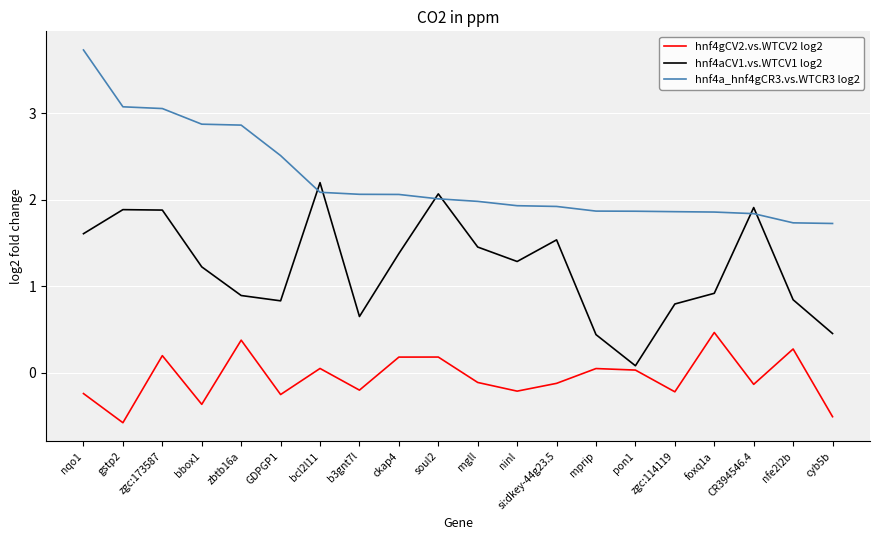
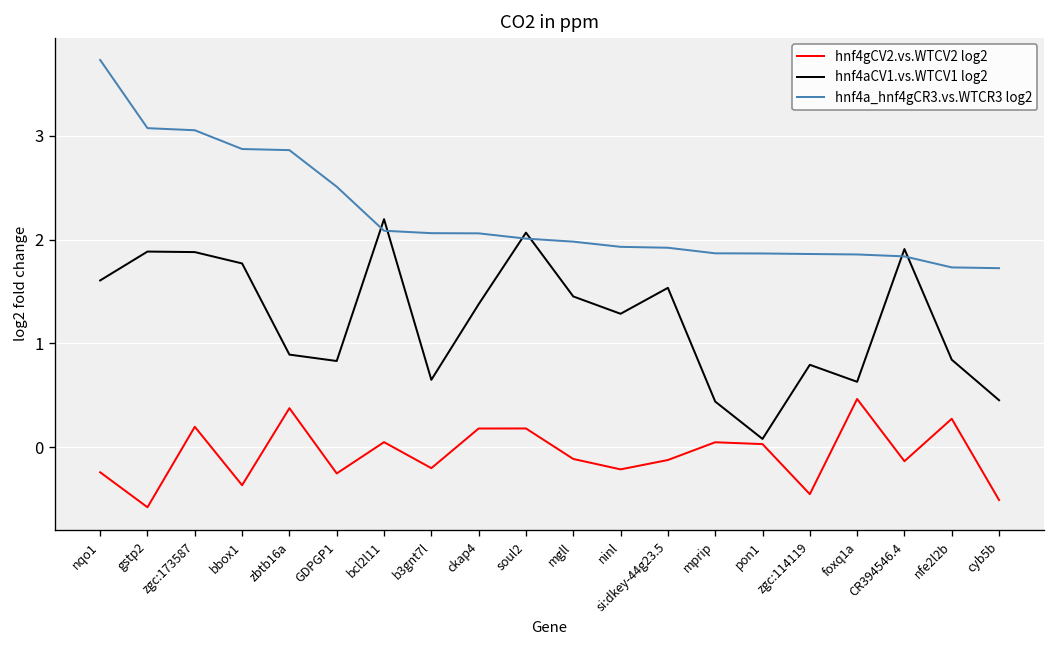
hnf4aCV1.vs.WTCV1 log2, bbox1: 1.2 -> 1.8
hnf4gCV2.vs.WTCV2 log2, zgc:114119: -0.2 -> -0.5
hnf4aCV1.vs.WTCV1 log2, foxq1a: 0.9 -> 0.6
